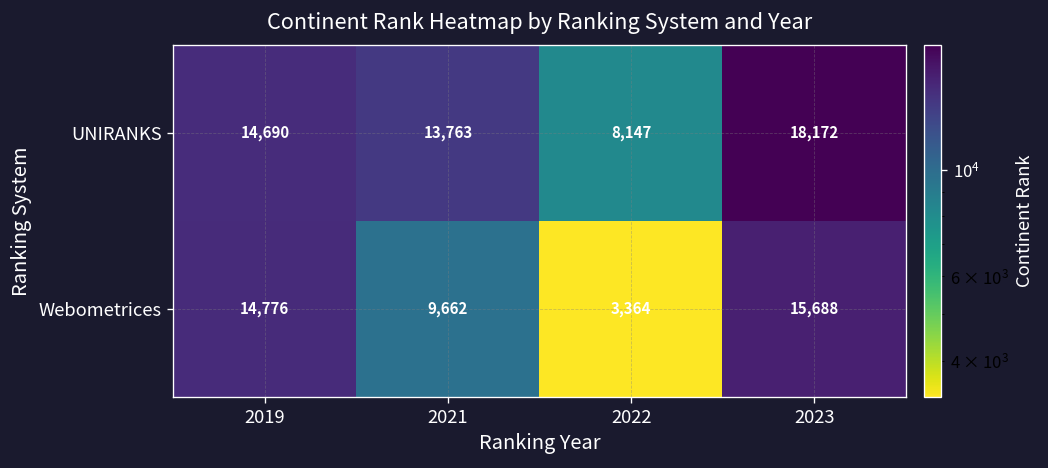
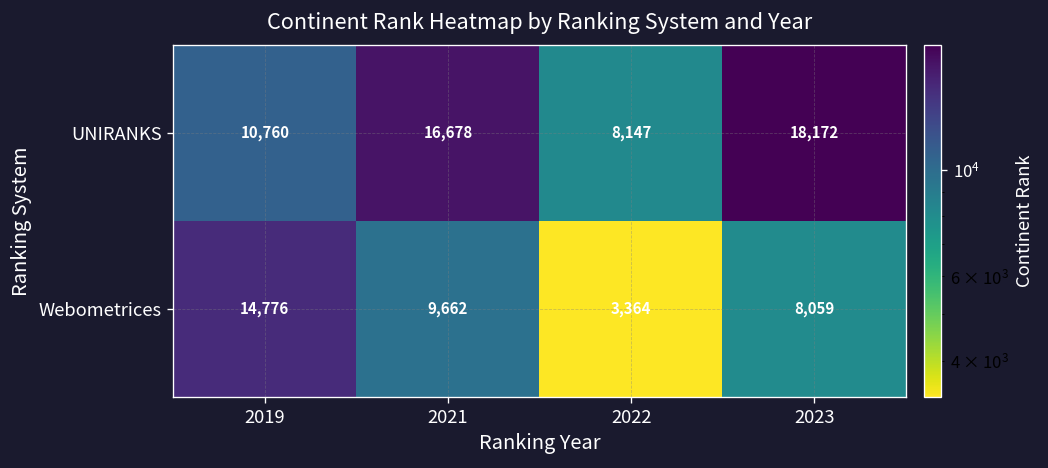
UNIRANKS, 2019: 14,690 -> 10,760
UNIRANKS, 2021: 13,763 -> 16,678
Webometrices, 2023: 15,688 -> 8,059
